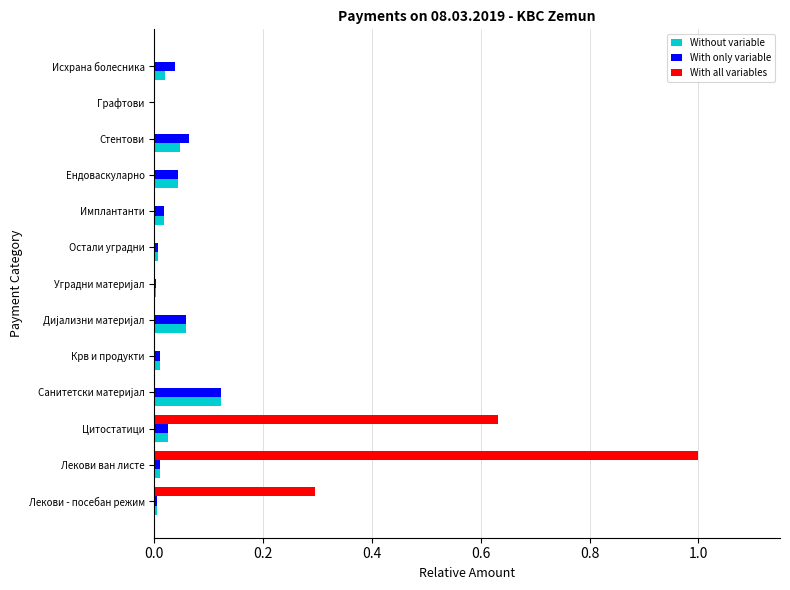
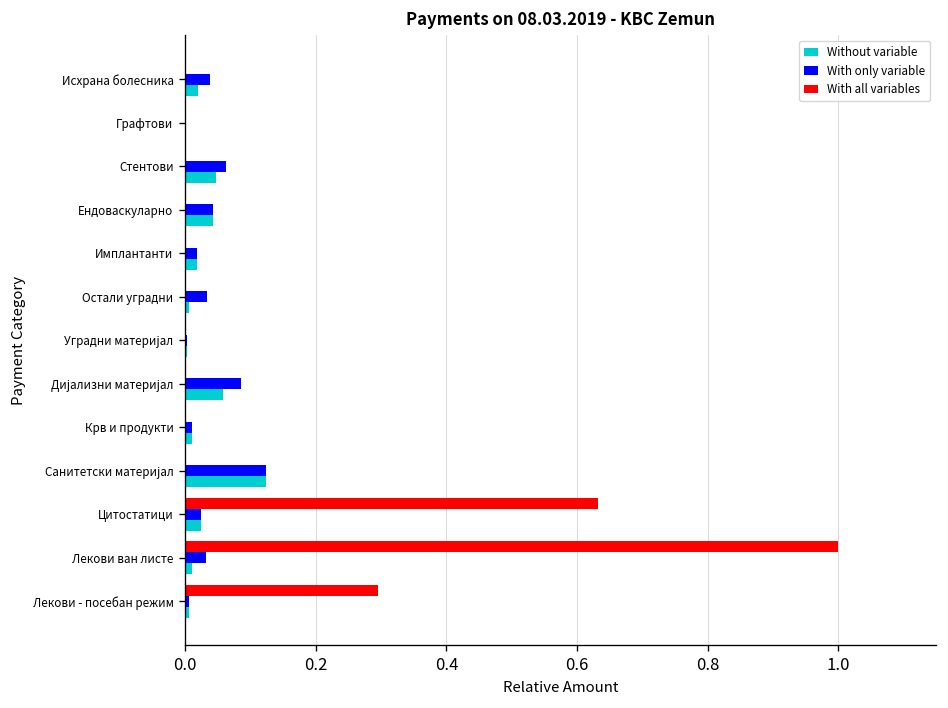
With only variable, Остали уградни: 0.01 -> 0.03
With only variable, Дијализни материјал: 0.06 -> 0.08
With only variable, Лекови ван листе: 0.01 -> 0.03
